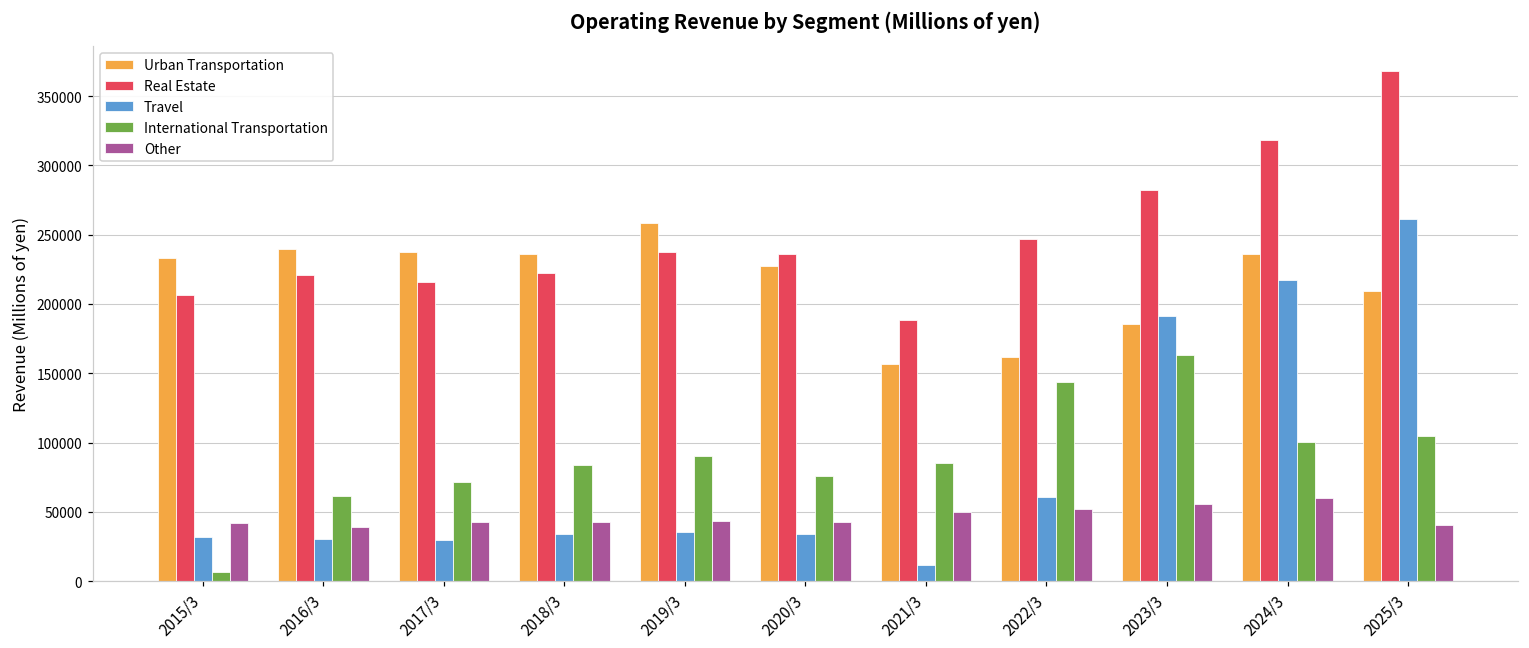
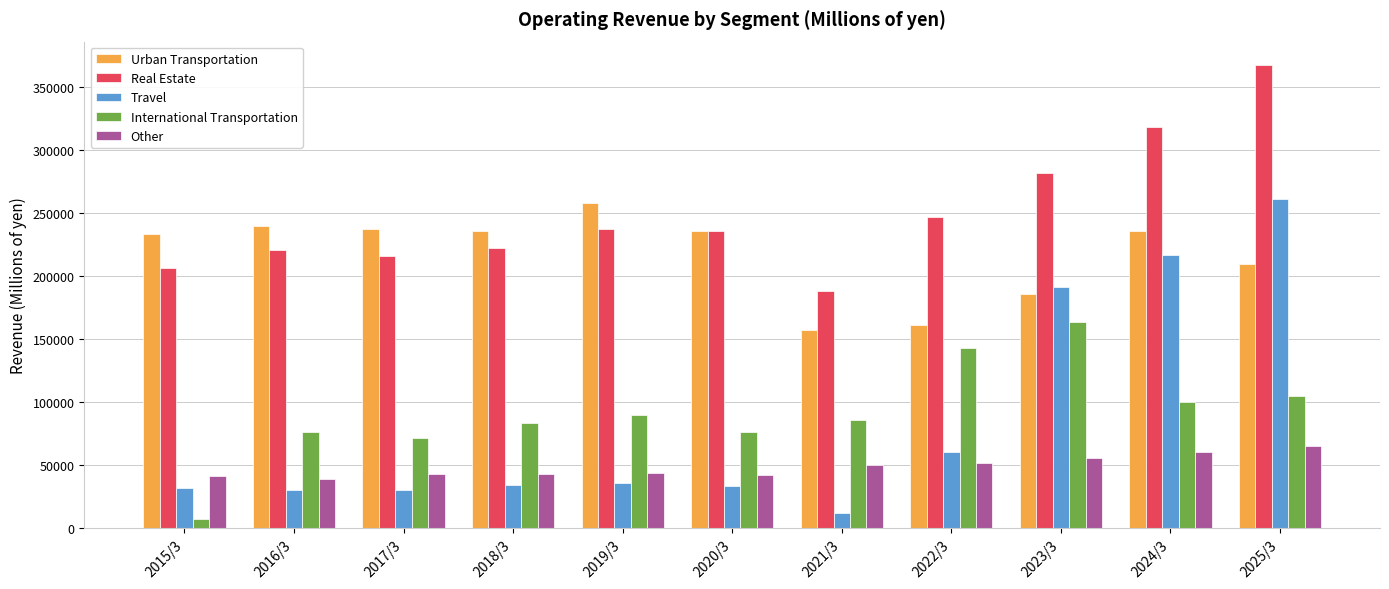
International Transportation, 2016/3: 61000 -> 76000
Urban Transportation, 2020/3: 227000 -> 235000
Other, 2025/3: 41000 -> 65000
